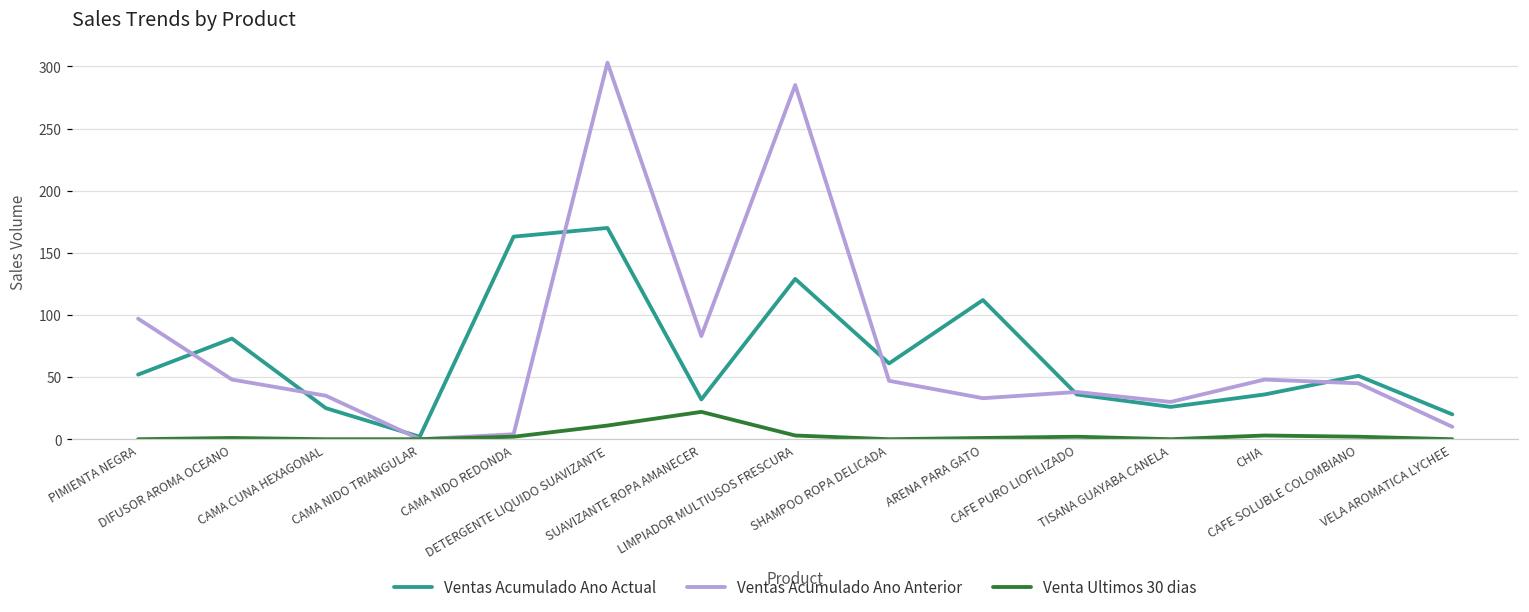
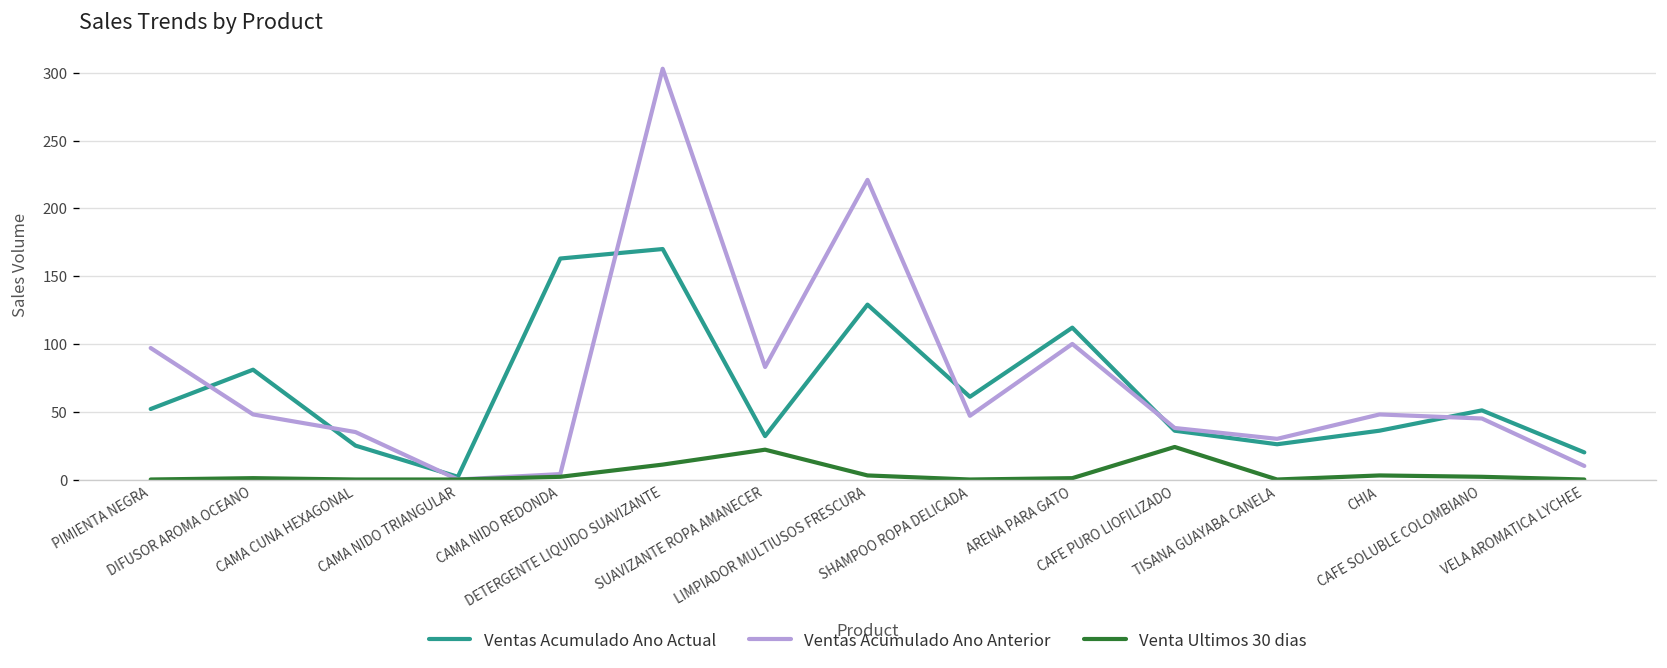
Ventas Acumulado Ano Anterior, LIMPIADOR MULTIUSOS FRESCURA: 285 -> 221
Ventas Acumulado Ano Anterior, ARENA PARA GATO: 33 -> 100
Venta Ultimos 30 dias, CAFE PURO LIOFILIZADO: 2 -> 24
